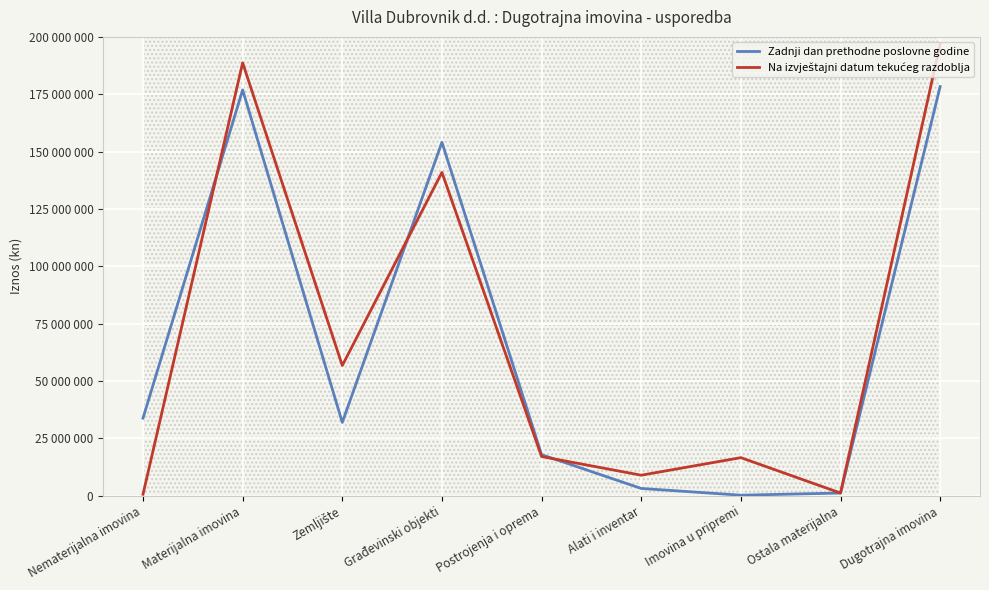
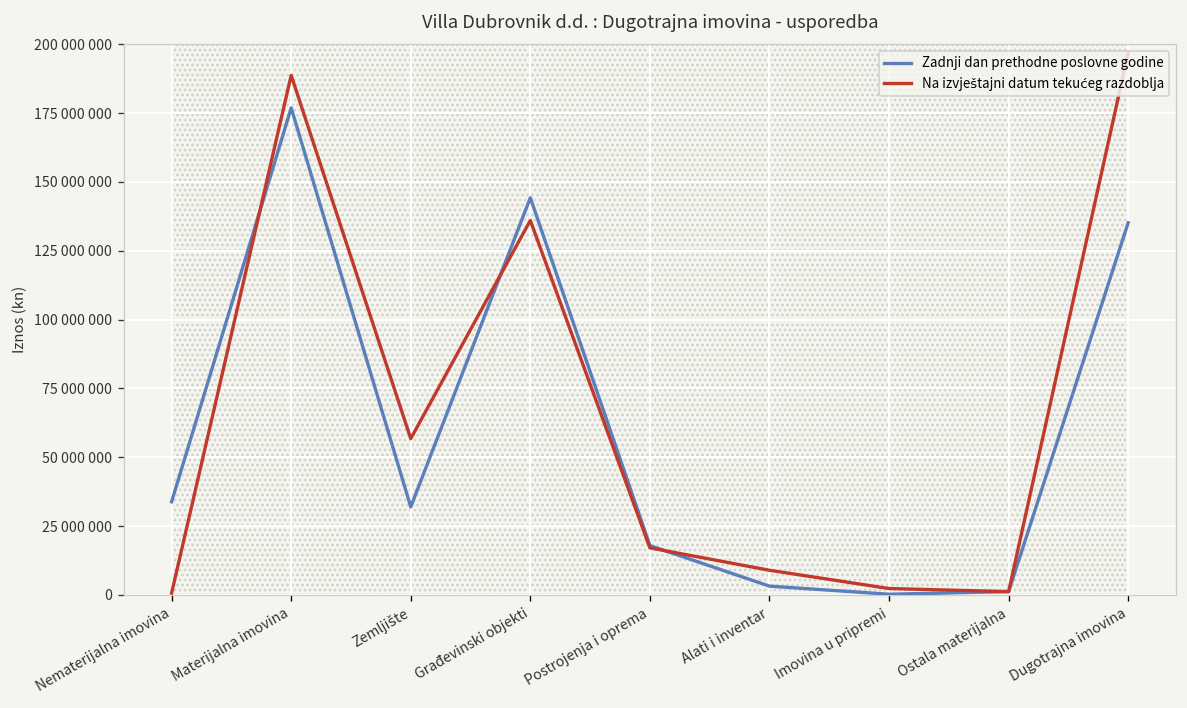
Zadnji dan prethodne poslovne godine, Građevinski objekti: 154000000 -> 144000000
Na izvještajni datum tekućeg razdoblja, Građevinski objekti: 141000000 -> 136000000
Na izvještajni datum tekućeg razdoblja, Imovina u pripremi: 17000000 -> 2000000
Zadnji dan prethodne poslovne godine, Dugotrajna imovina: 178000000 -> 135000000
